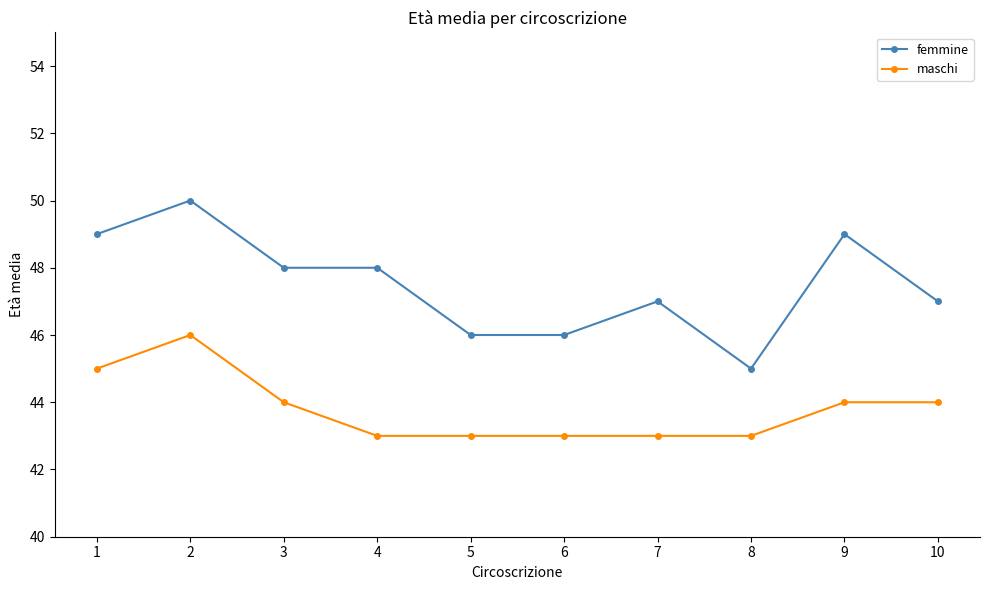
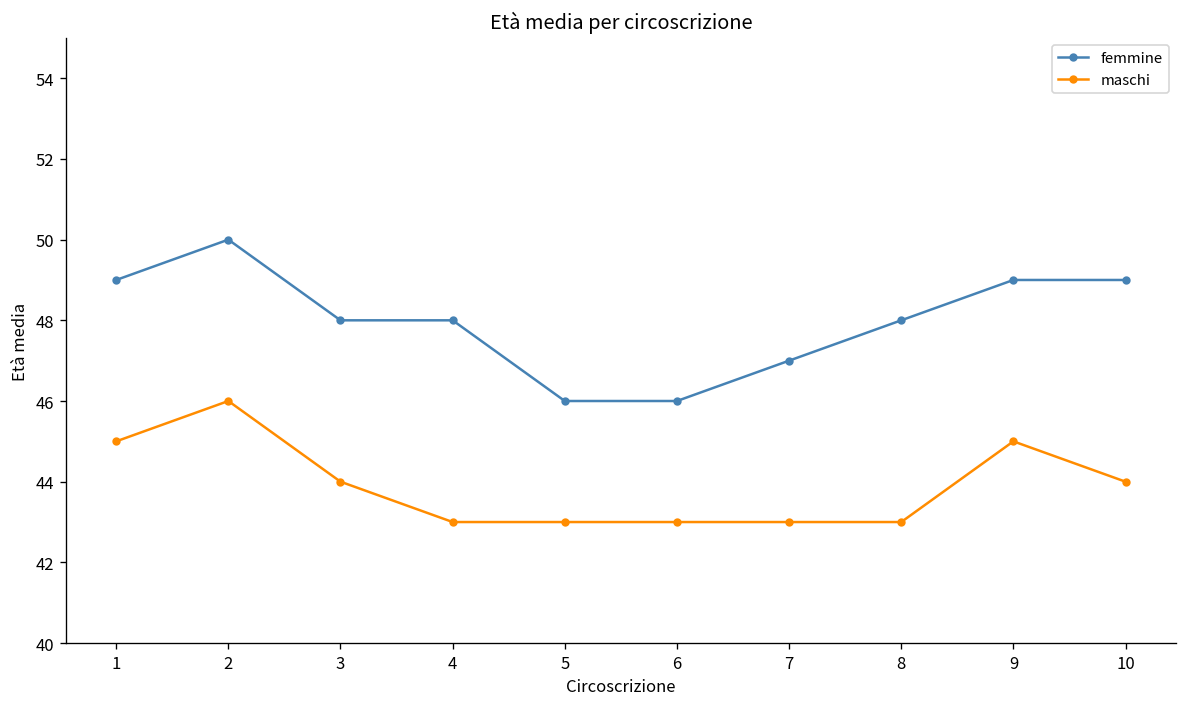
femmine, 8: 45 -> 48
maschi, 9: 44 -> 45
femmine, 10: 47 -> 49
